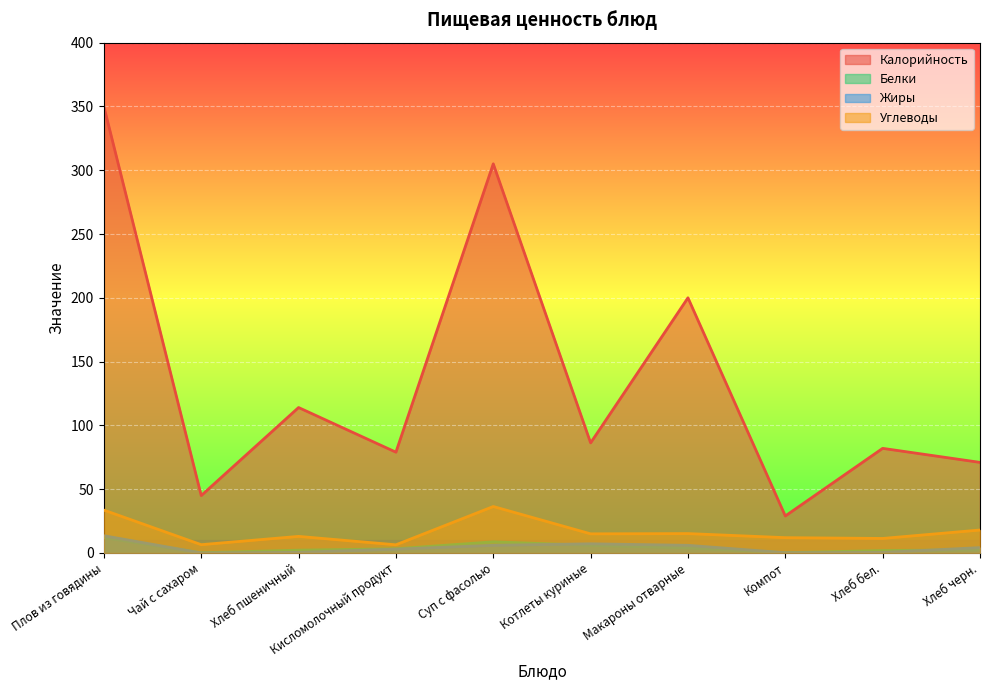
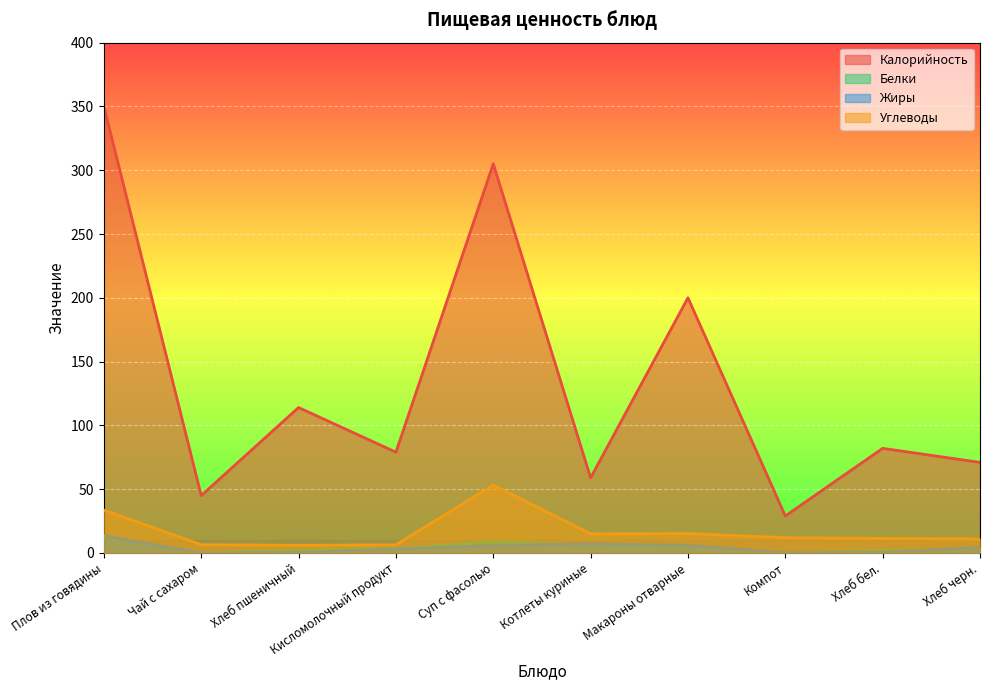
Углеводы, Хлеб пшеничный: 13 -> 6
Углеводы, Суп с фасолью: 36 -> 53
Калорийность, Котлеты куриные: 86 -> 59
Углеводы, Хлеб черн.: 18 -> 11
